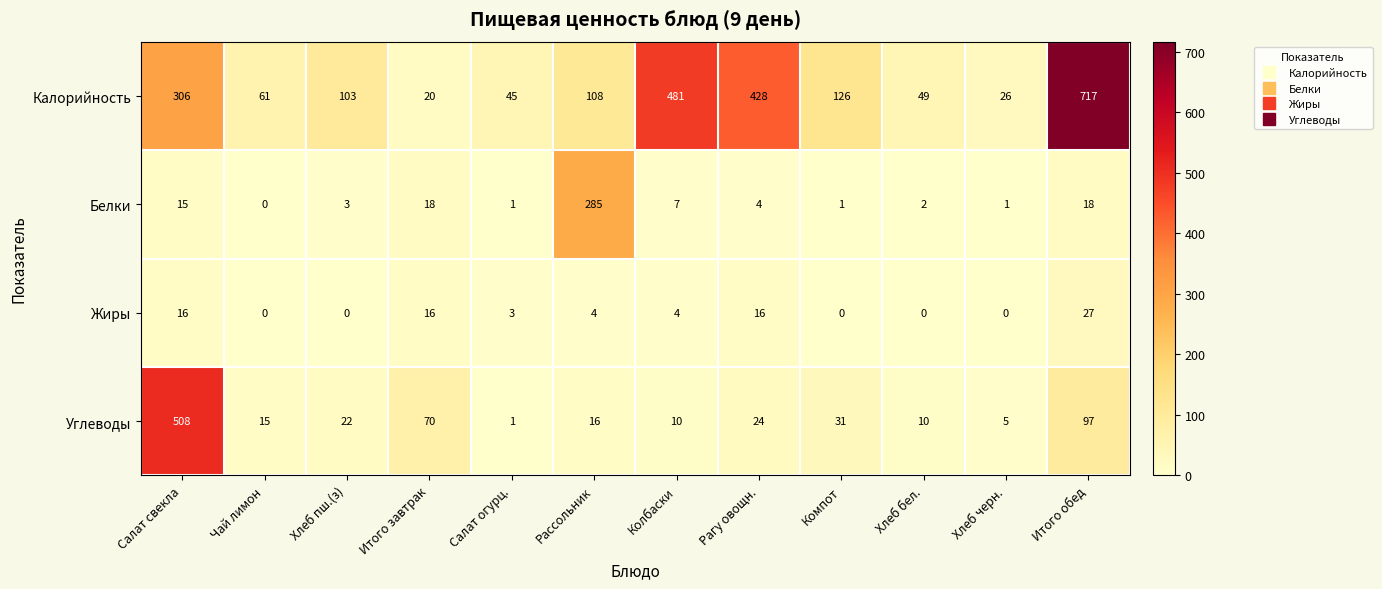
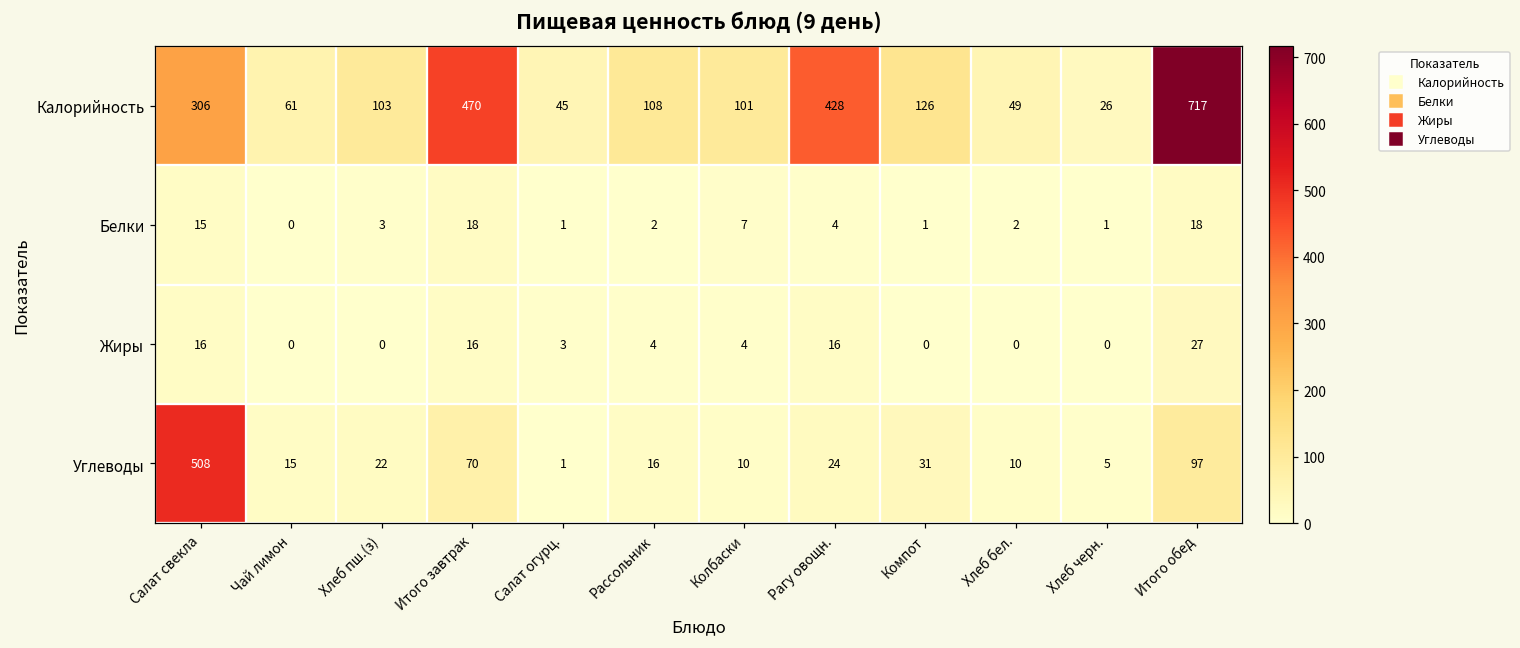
Калорийность, Итого завтрак: 20 -> 470
Калорийность, Колбаски: 481 -> 101
Белки, Рассольник: 285 -> 2
